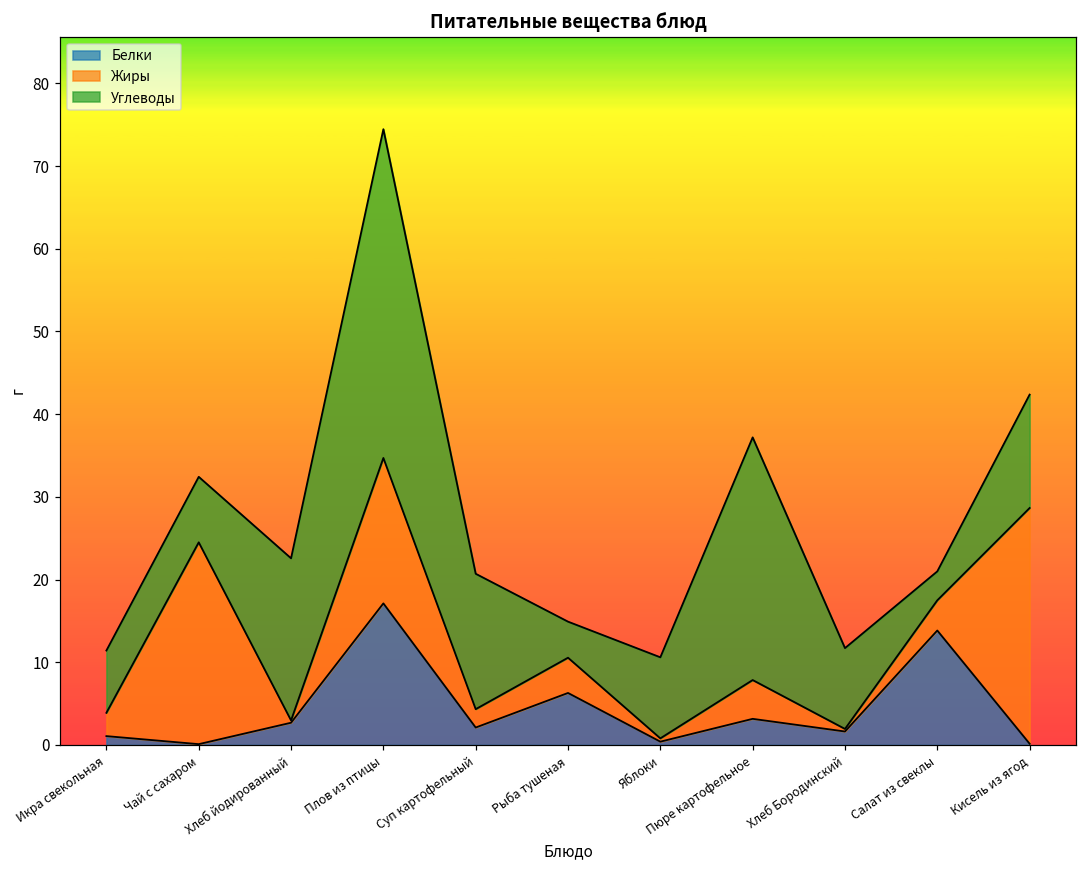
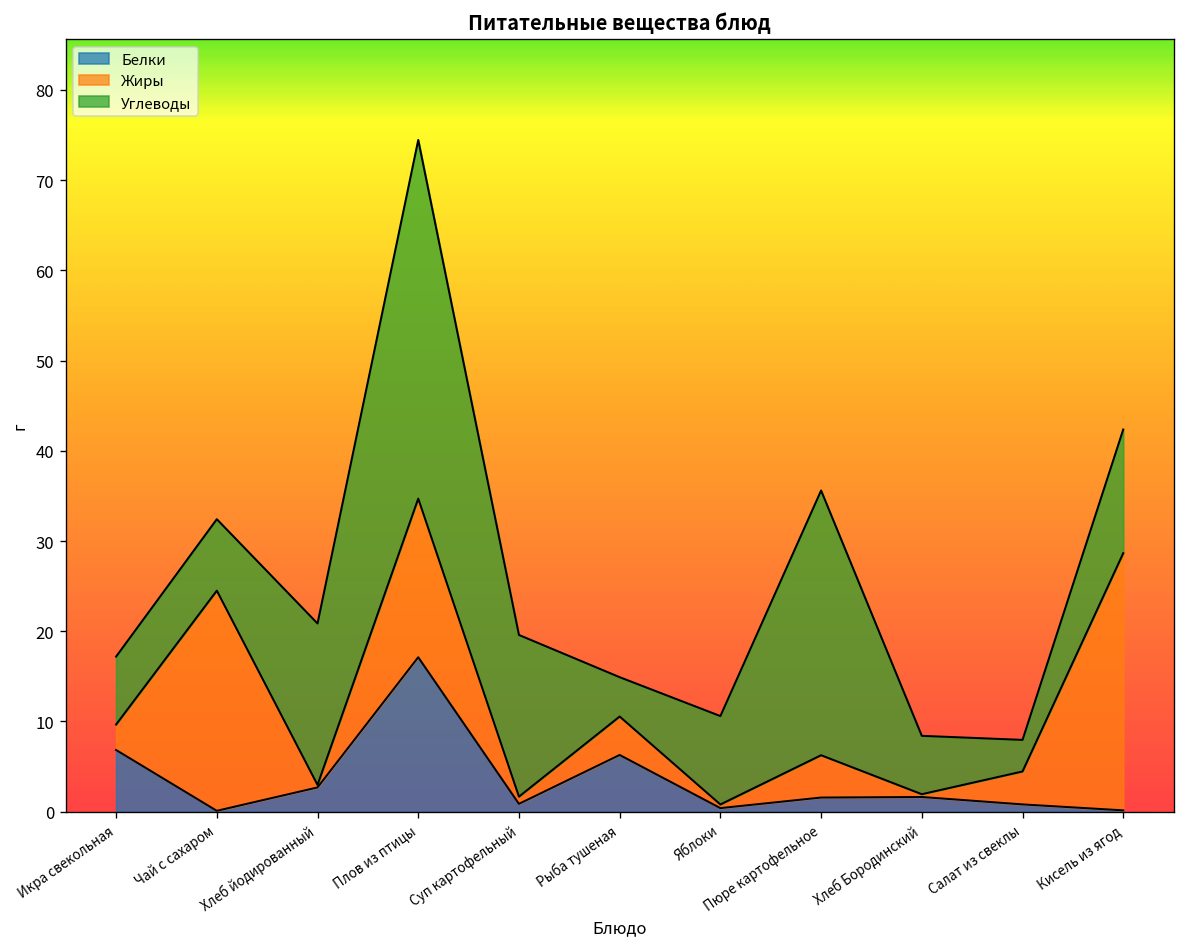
Белки, Икра свекольная: 1 -> 7
Углеводы, Хлеб йодированный: 20 -> 18
Белки, Суп картофельный: 2 -> 1
Жиры, Суп картофельный: 2 -> 1
Углеводы, Суп картофельный: 16 -> 18
Белки, Пюре картофельное: 3 -> 2
Углеводы, Хлеб Бородинский: 10 -> 6
Белки, Салат из свеклы: 14 -> 1
